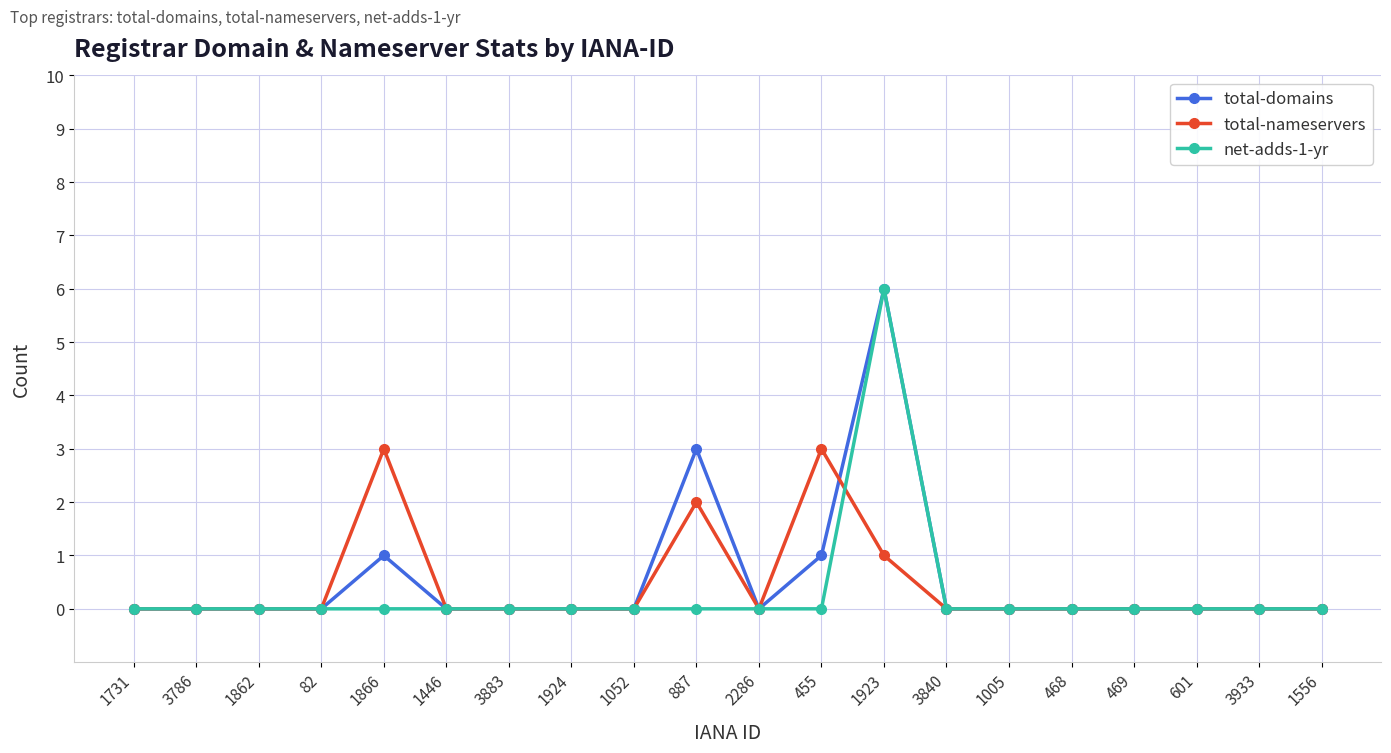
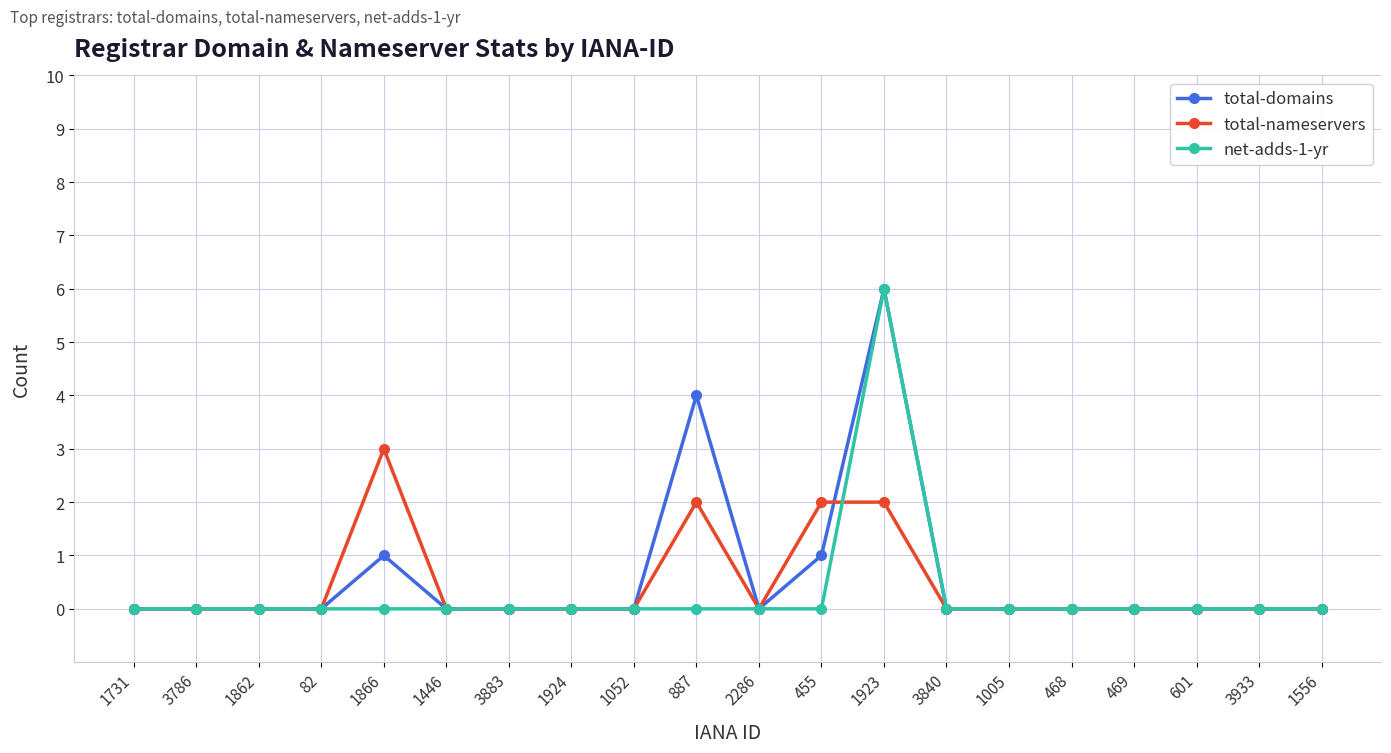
total-domains, 887: 3 -> 4
total-nameservers, 455: 3 -> 2
total-nameservers, 1923: 1 -> 2
